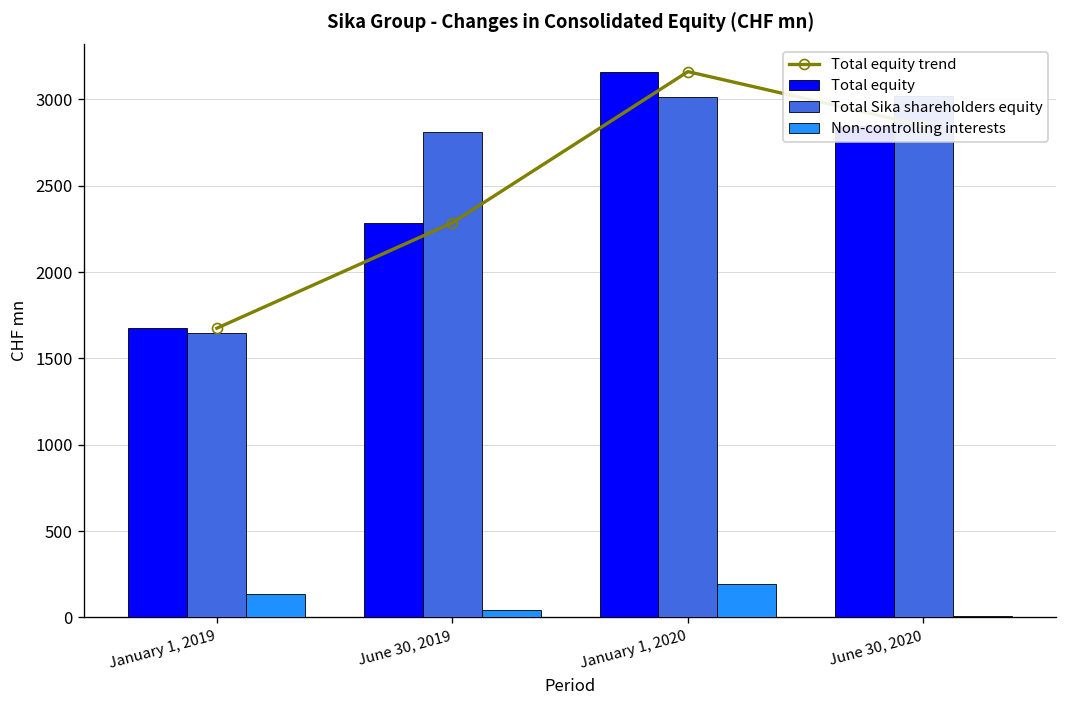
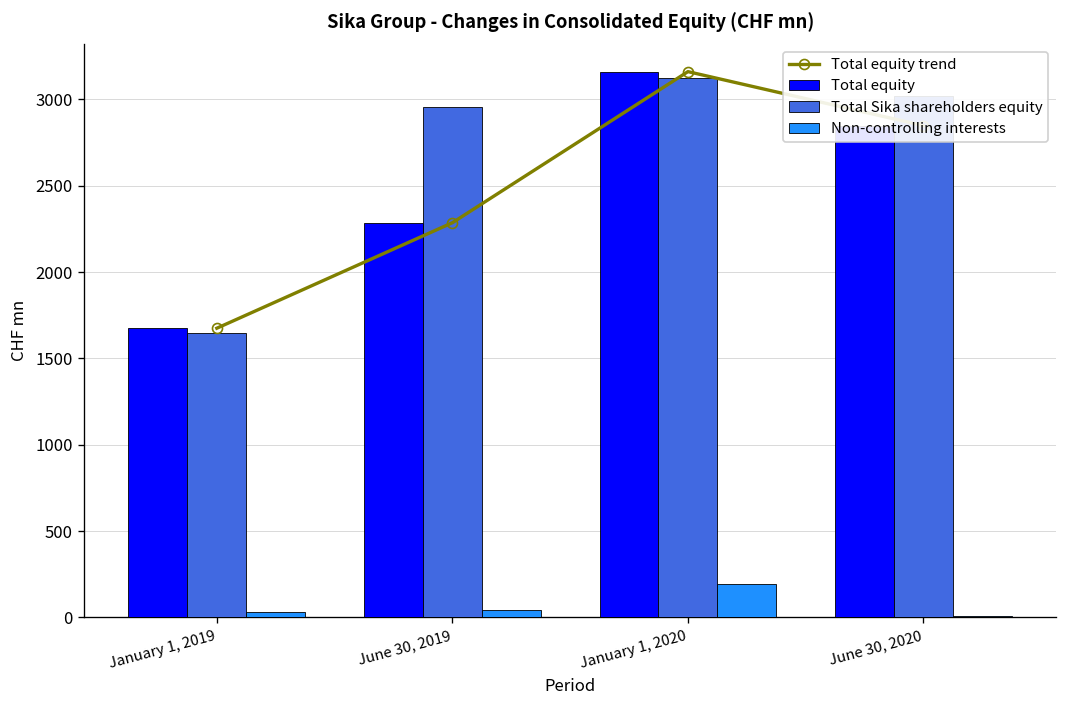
Non-controlling interests, January 1, 2019: 130 -> 30
Total Sika shareholders equity, June 30, 2019: 2810 -> 2960
Total Sika shareholders equity, January 1, 2020: 3010 -> 3120
